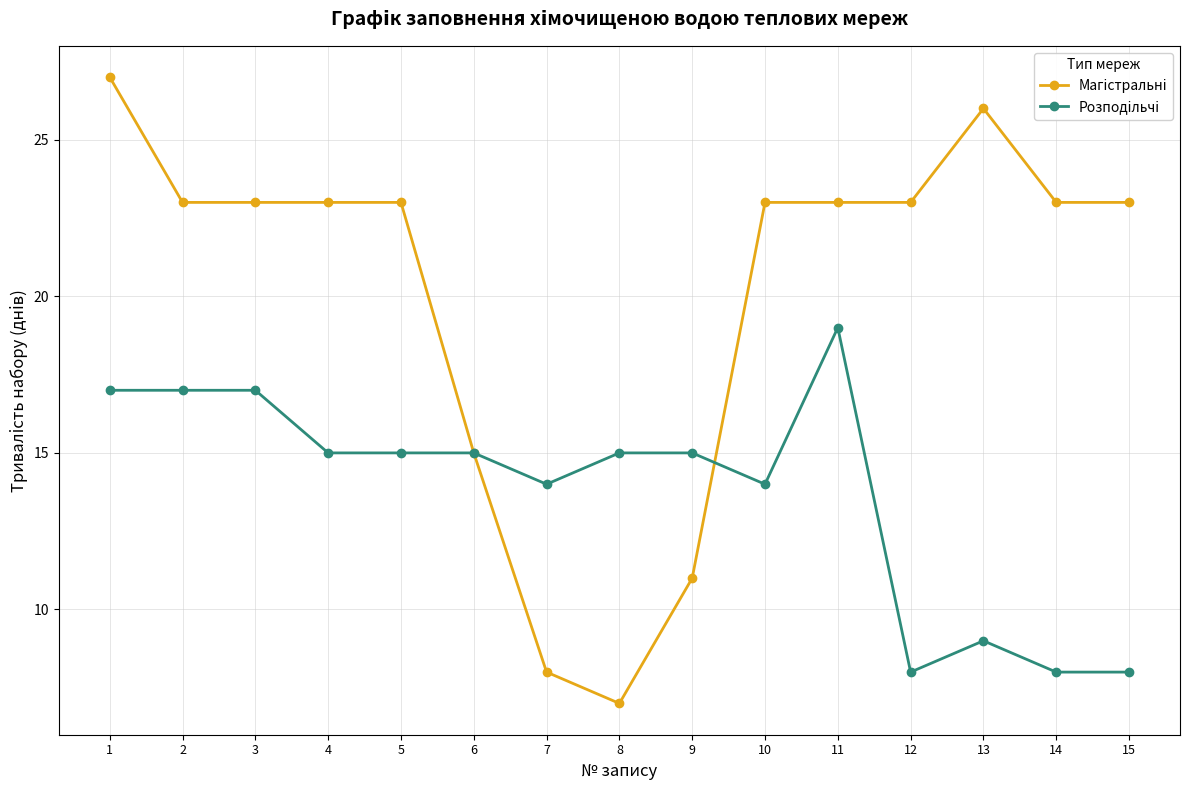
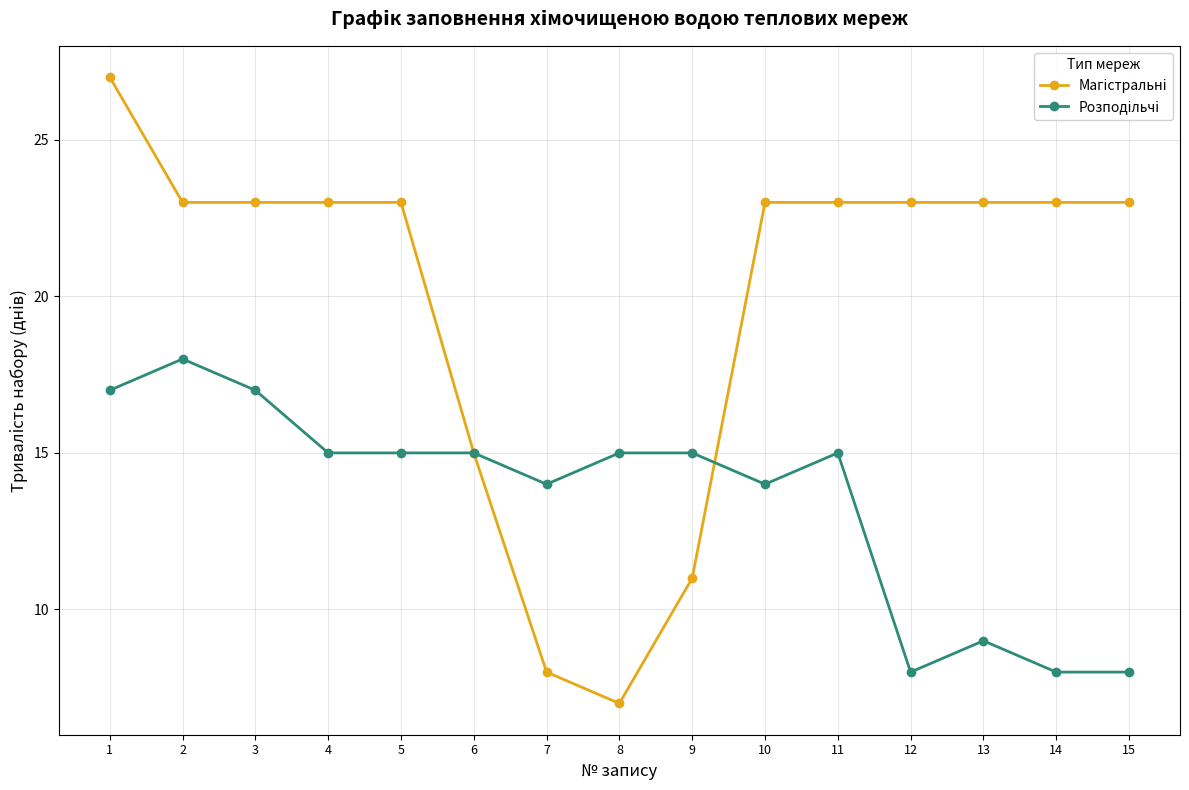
Розподільчі, 2: 17 -> 18
Розподільчі, 11: 19 -> 15
Магістральні, 13: 26 -> 23
